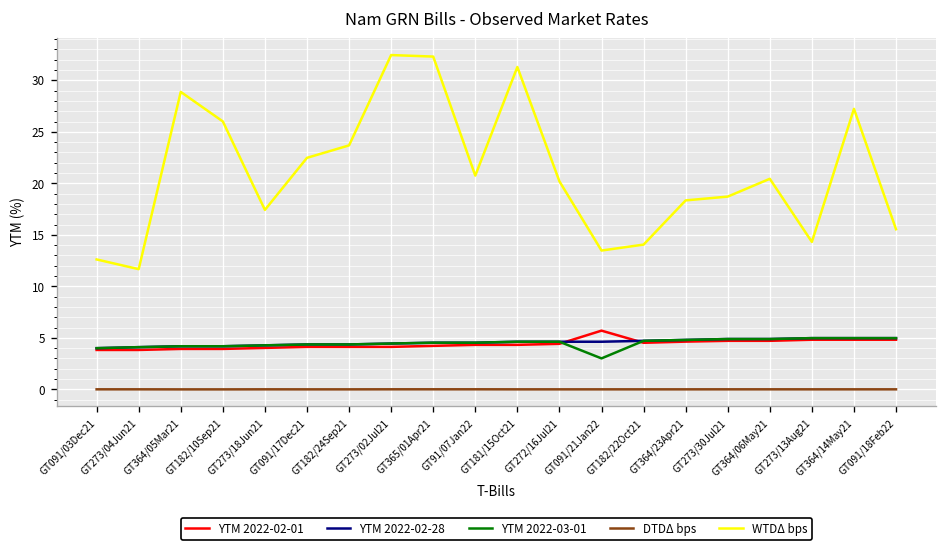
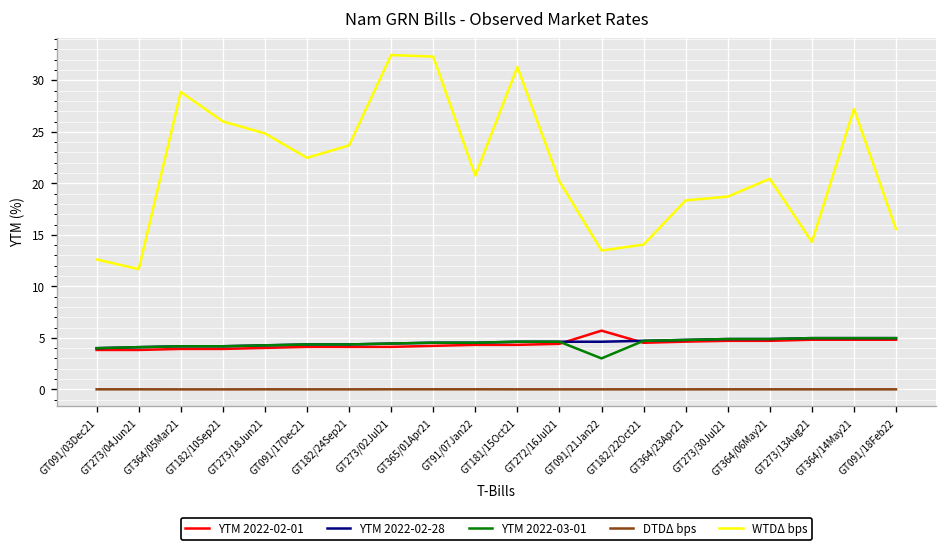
WTDΔ bps, GT273/18Jun21: 17 -> 25
